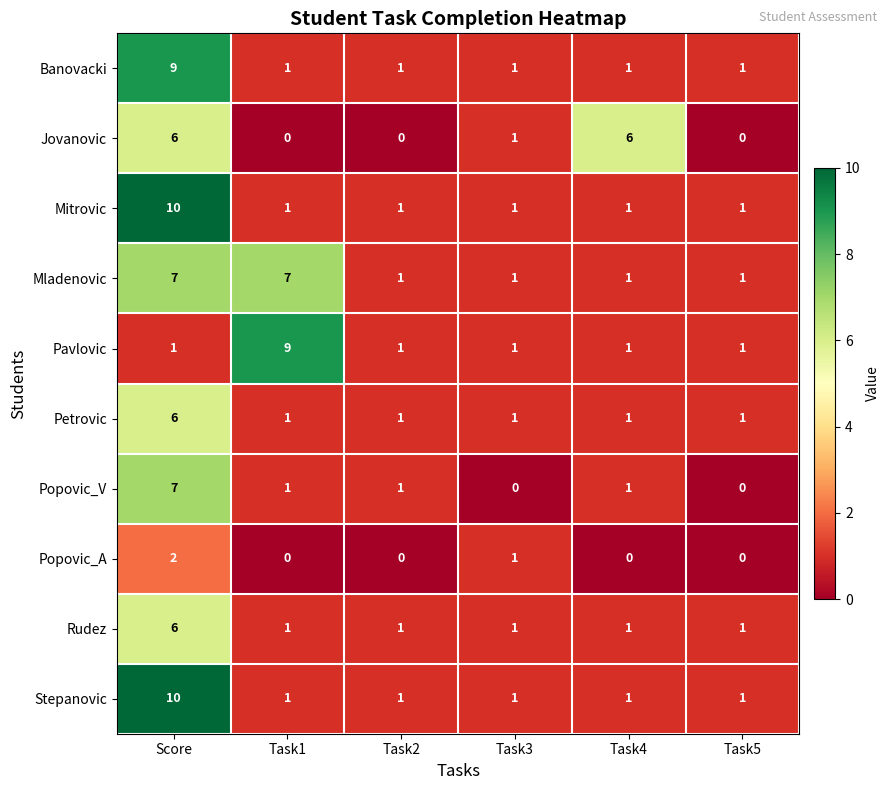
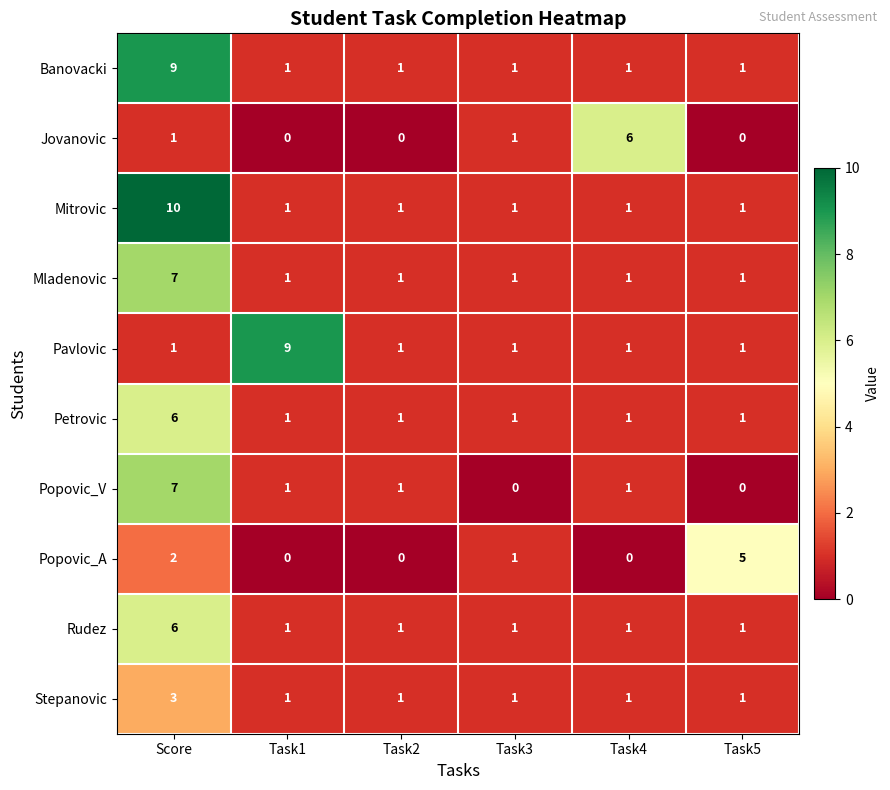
Jovanovic, Score: 6 -> 1
Mladenovic, Task1: 7 -> 1
Popovic_A, Task5: 0 -> 5
Stepanovic, Score: 10 -> 3
